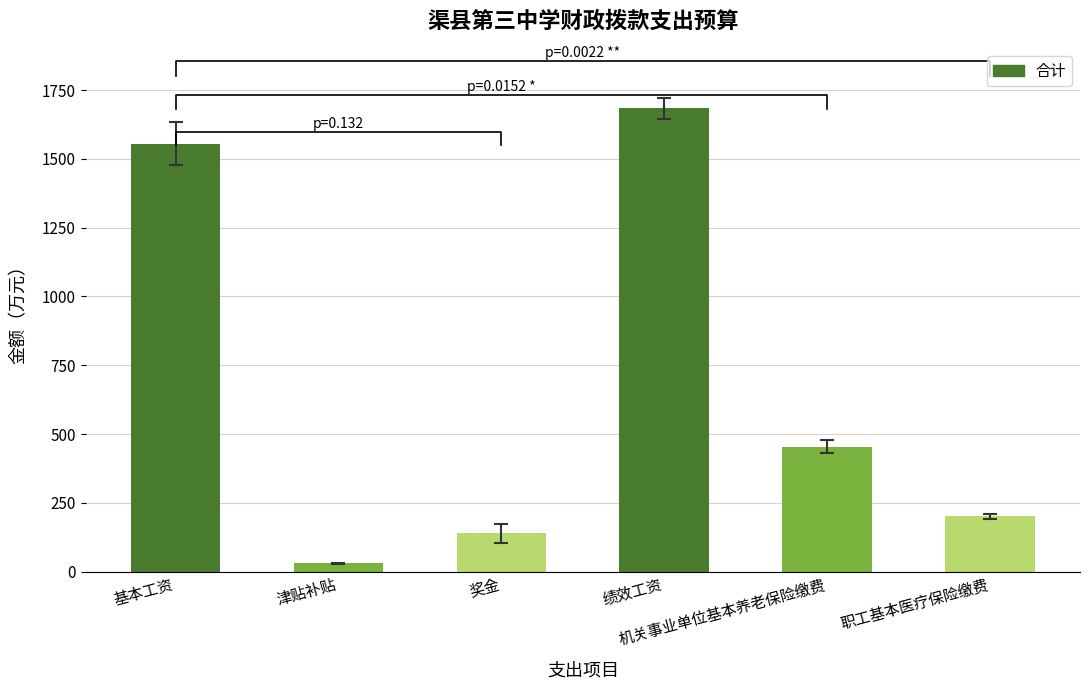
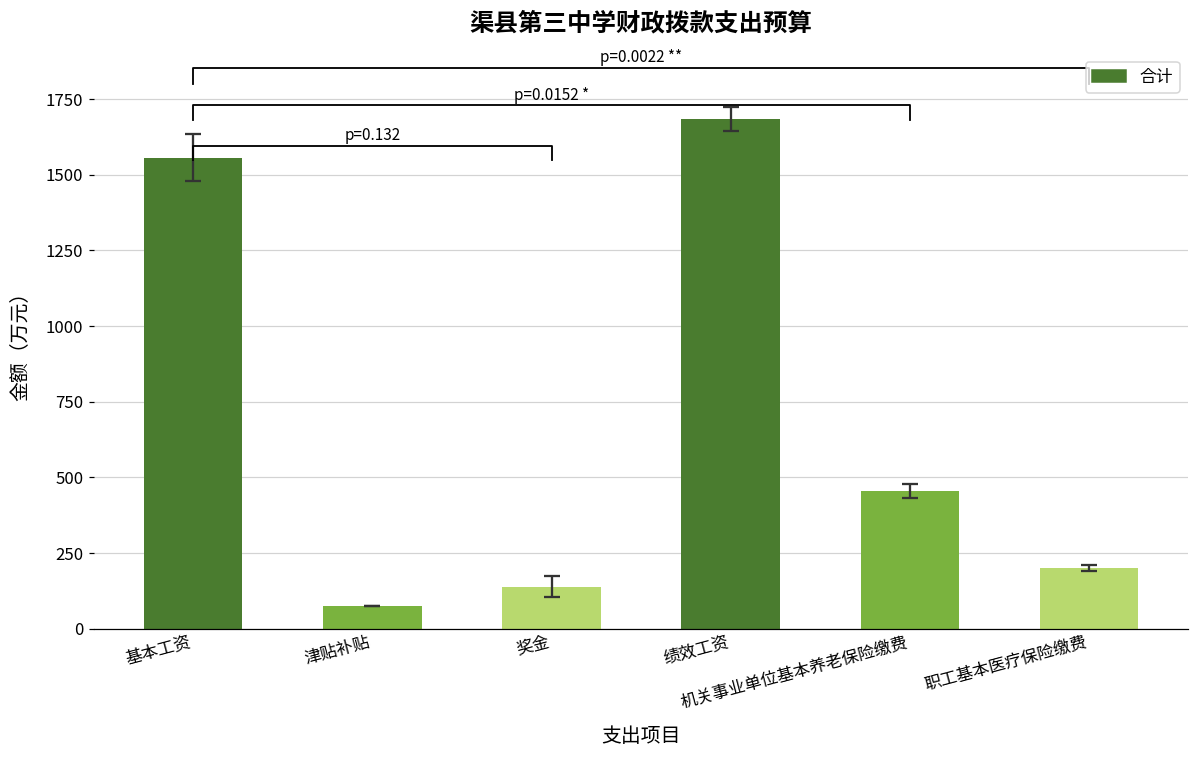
合计, 津贴补贴: 30 -> 80
